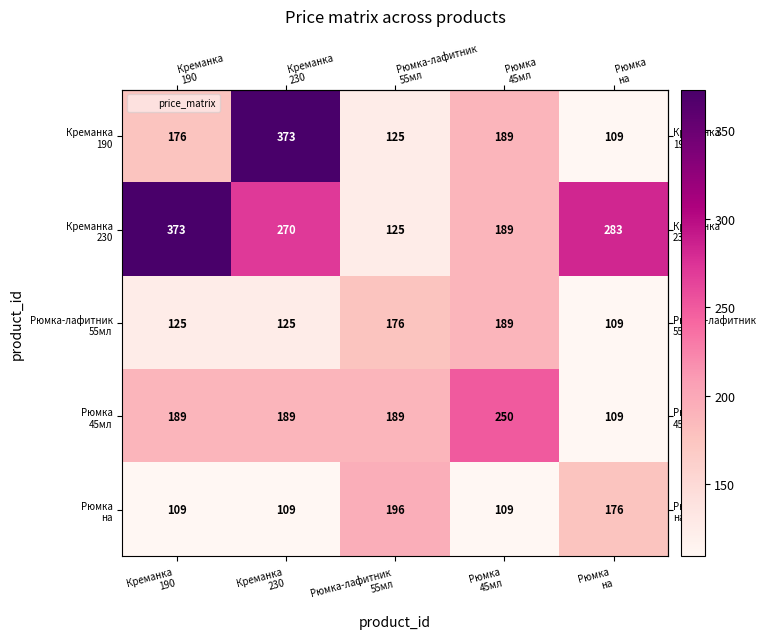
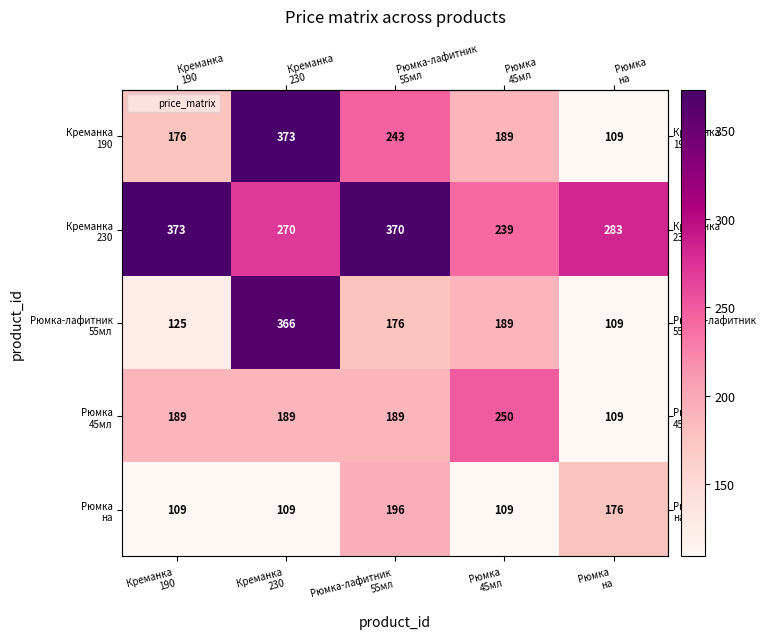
Креманка 190, Рюмка-лафитник 55мл: 125 -> 243
Креманка 230, Рюмка-лафитник 55мл: 125 -> 370
Креманка 230, Рюмка 45мл: 189 -> 239
Рюмка-лафитник 55мл, Креманка 230: 125 -> 366
